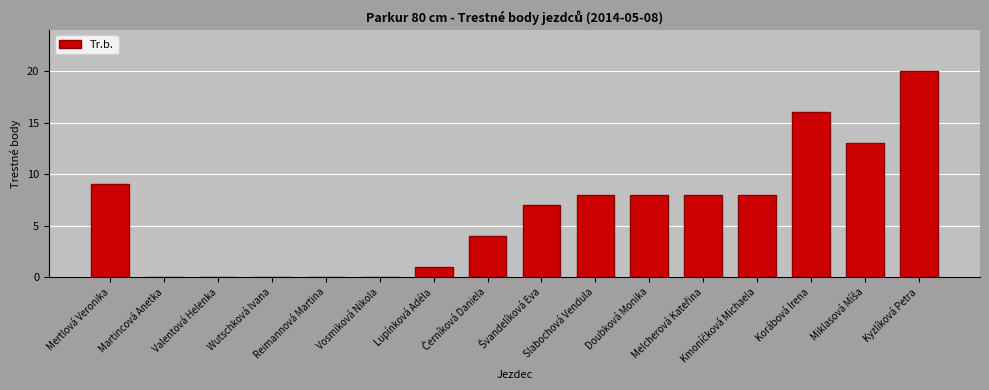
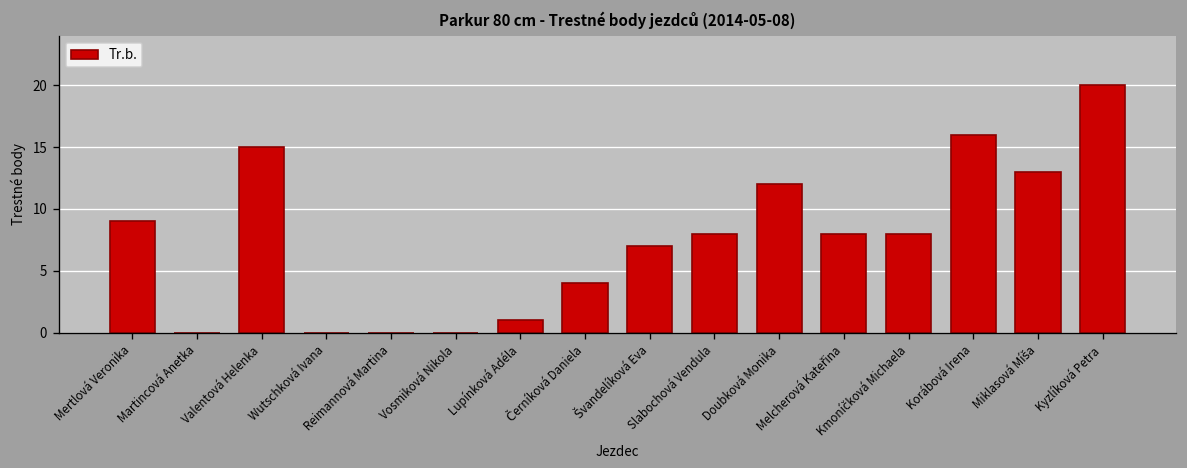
Valentová Helenka: 0 -> 15
Doubková Monika: 8 -> 12
